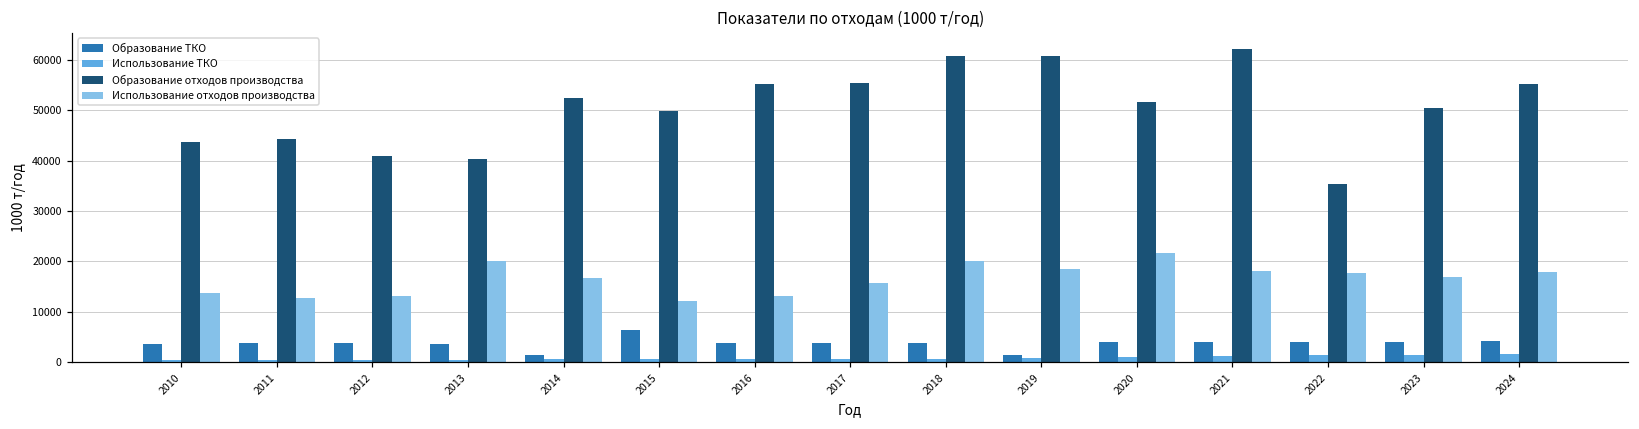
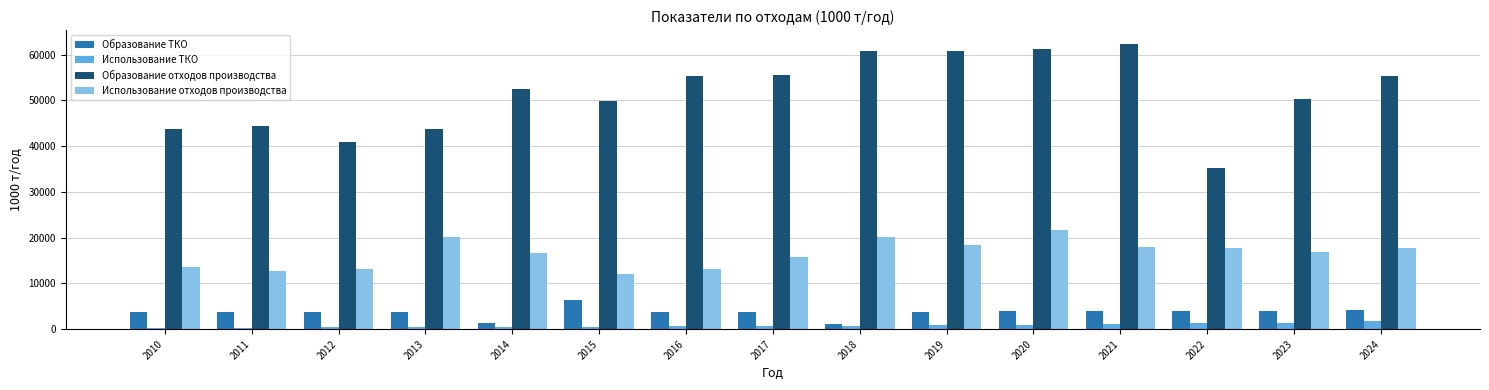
Образование отходов производства, 2013: 40000 -> 44000
Образование ТКО, 2018: 4000 -> 1000
Образование ТКО, 2019: 1000 -> 4000
Образование отходов производства, 2020: 52000 -> 61000
